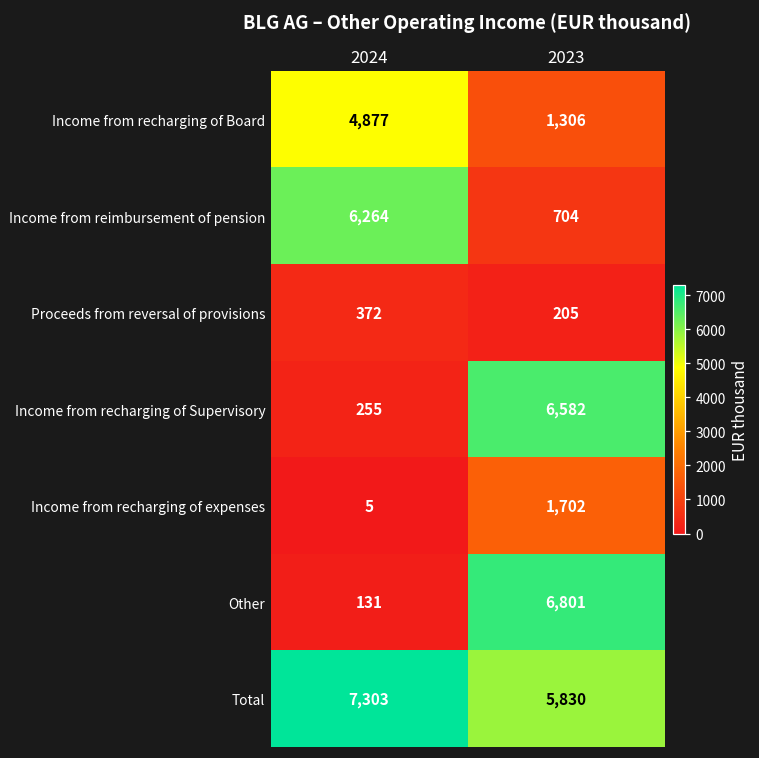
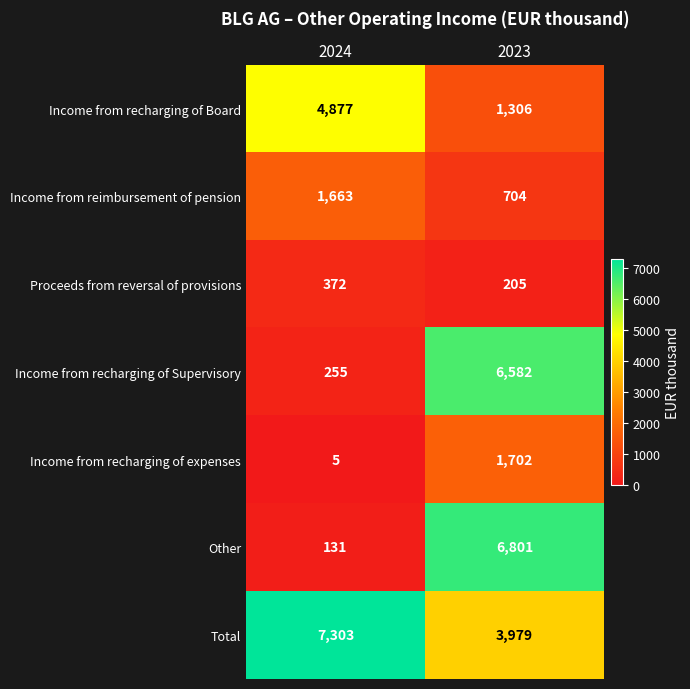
Income from reimbursement of pension, 2024: 6,264 -> 1,663
Total, 2023: 5,830 -> 3,979
